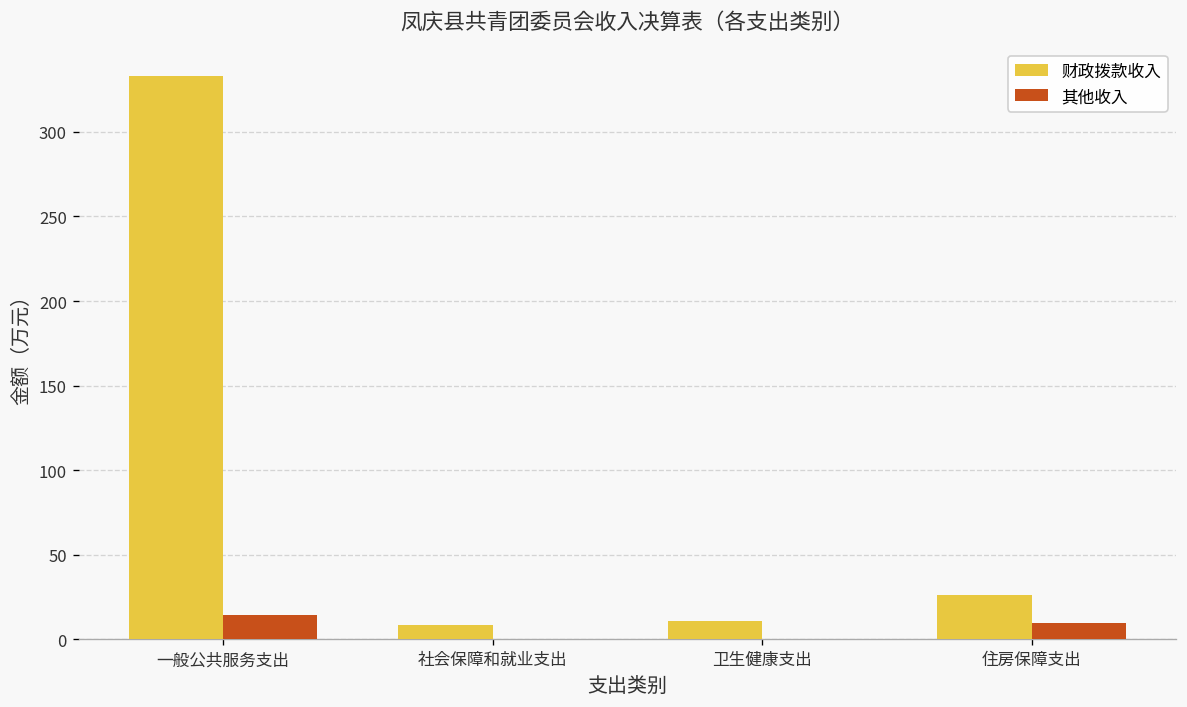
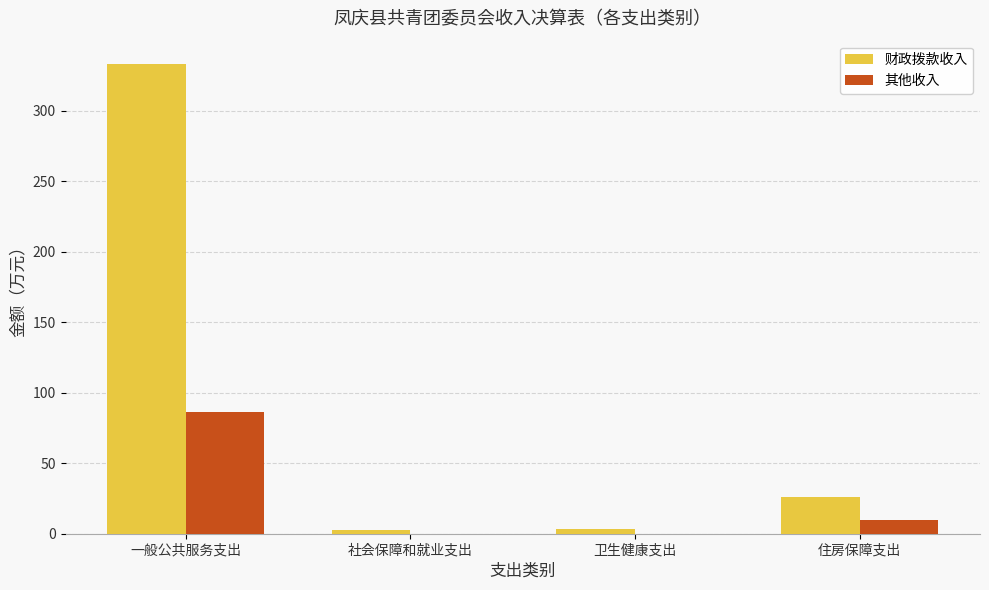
其他收入, 一般公共服务支出: 14 -> 86
财政拨款收入, 社会保障和就业支出: 8 -> 2
财政拨款收入, 卫生健康支出: 11 -> 4
